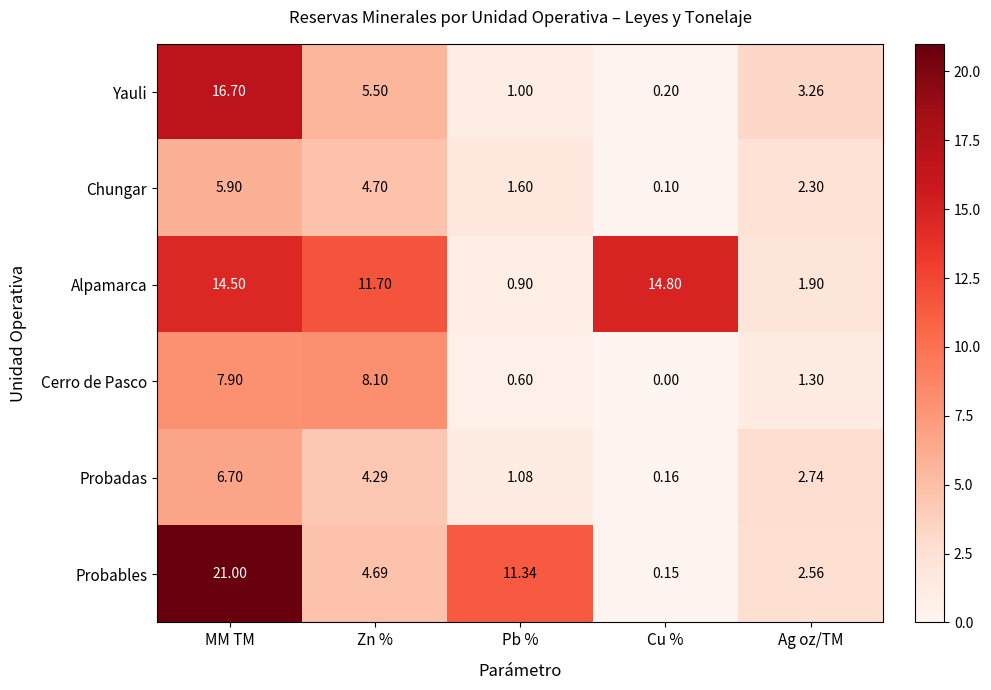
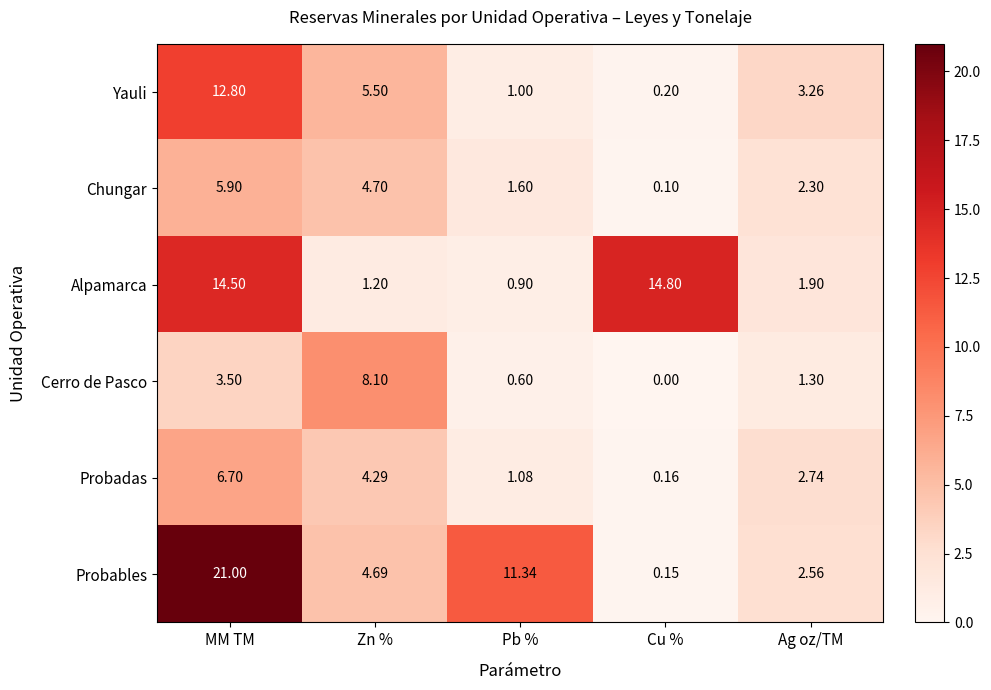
Yauli, MM TM: 16.70 -> 12.80
Alpamarca, Zn %: 11.70 -> 1.20
Cerro de Pasco, MM TM: 7.90 -> 3.50
